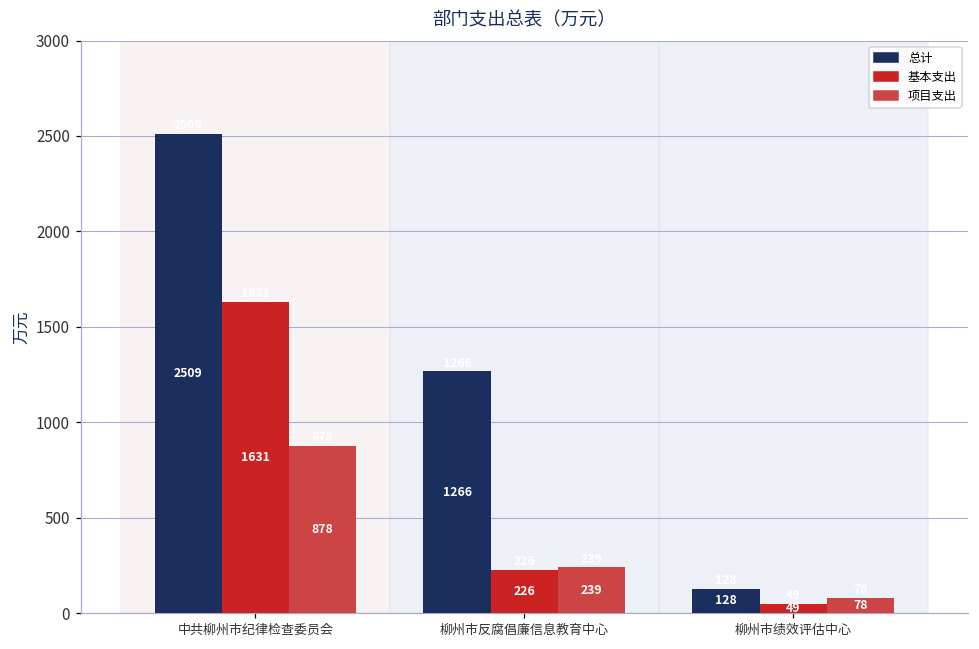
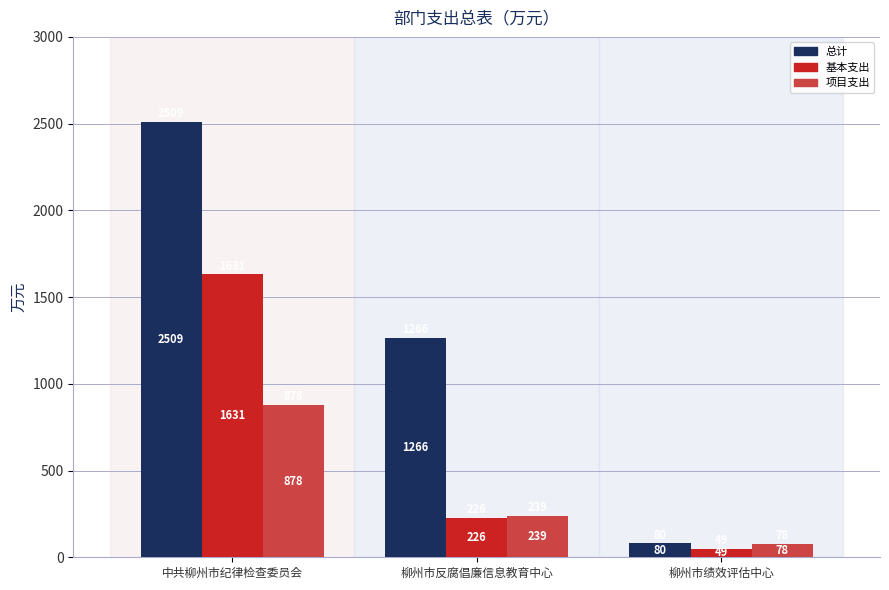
总计, 柳州市绩效评估中心: 128 -> 80
